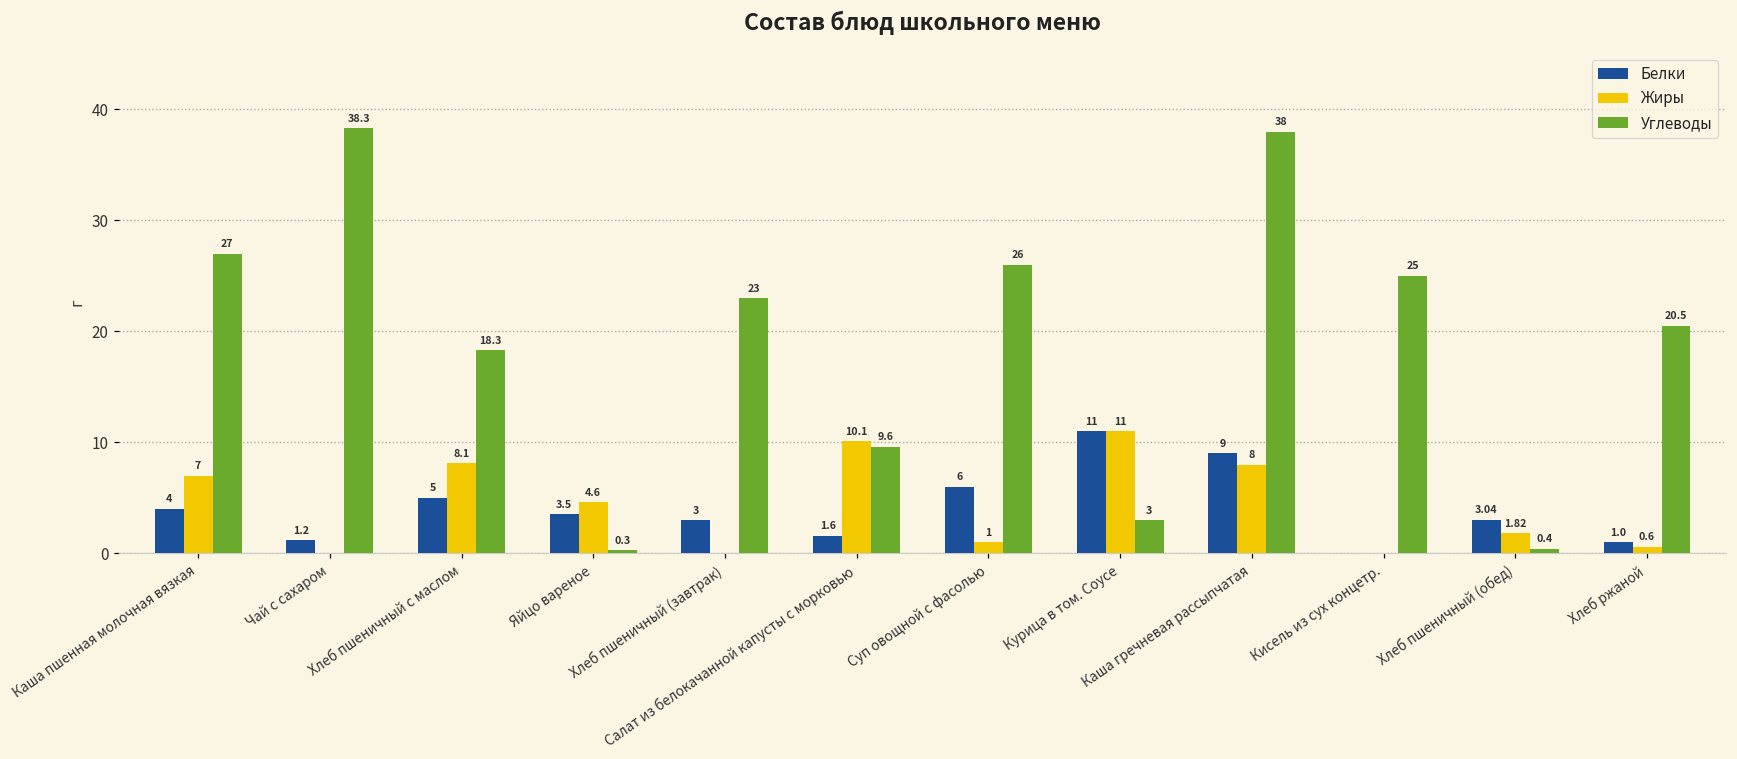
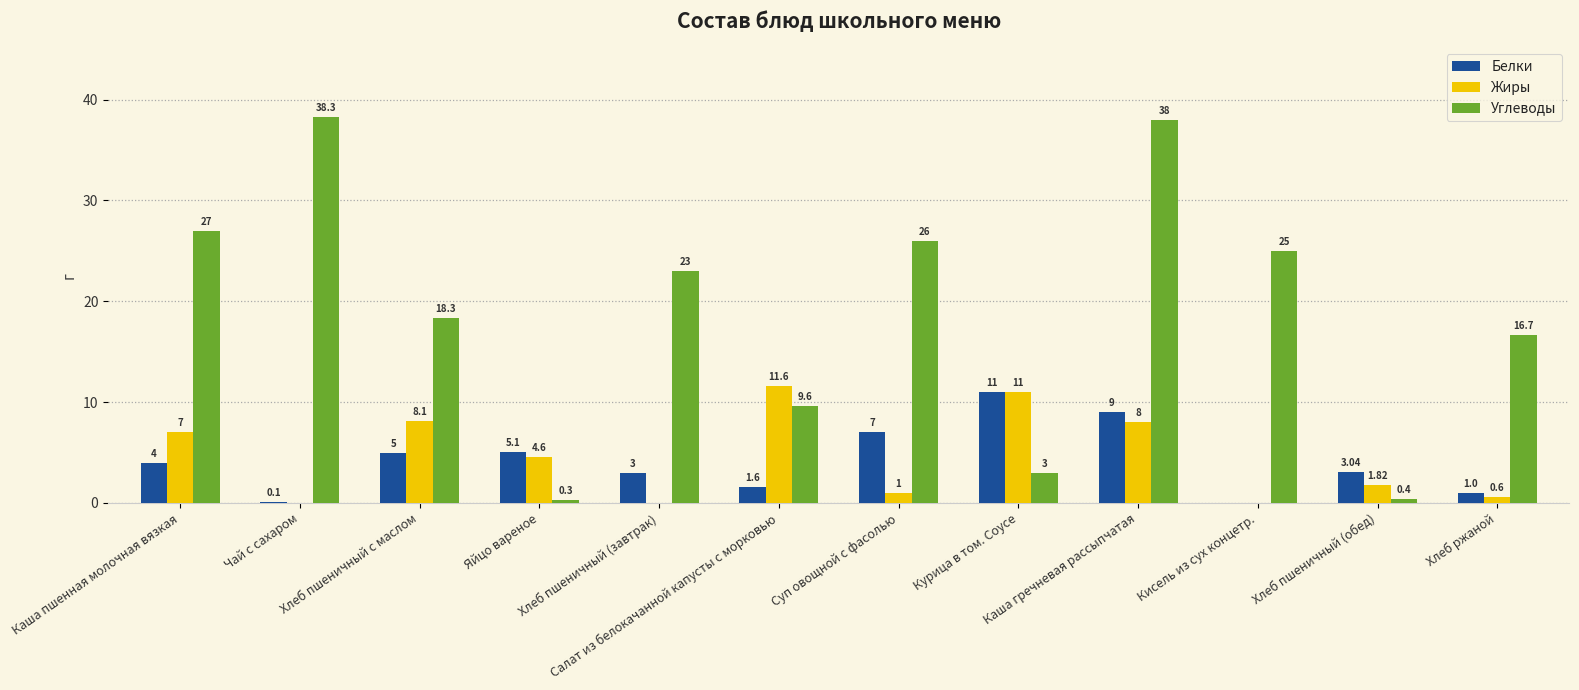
Белки, Чай с сахаром: 1.2 -> 0.1
Белки, Яйцо вареное: 3.5 -> 5.1
Жиры, Салат из белокачанной капусты с морковью: 10.1 -> 11.6
Белки, Суп овощной с фасолью: 6 -> 7
Углеводы, Хлеб ржаной: 20.5 -> 16.7
